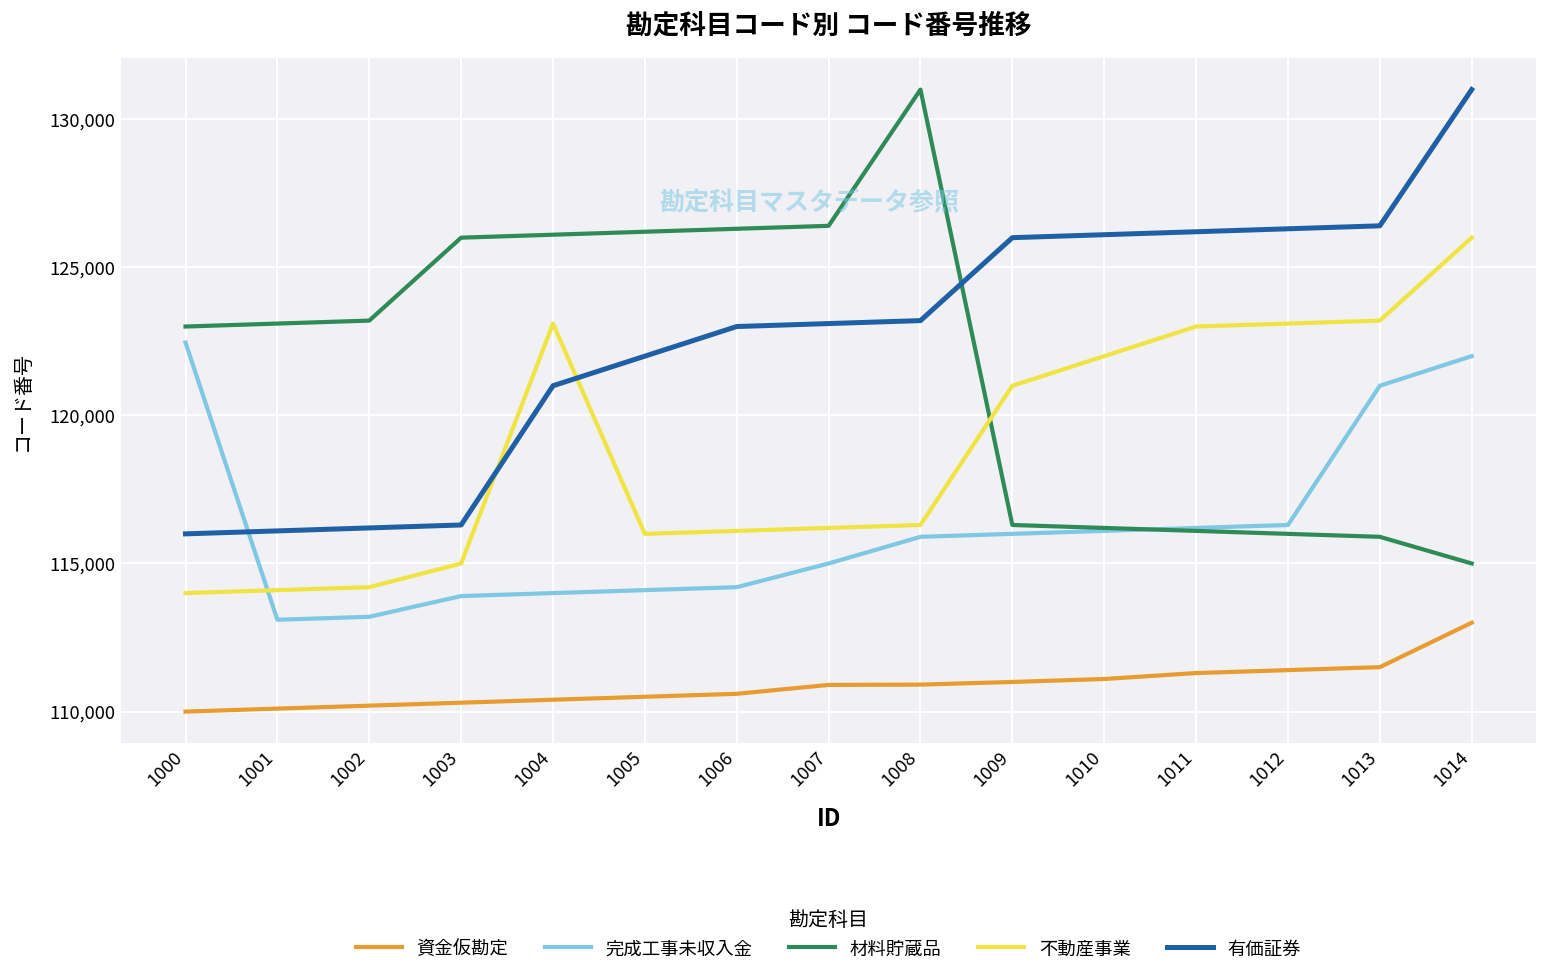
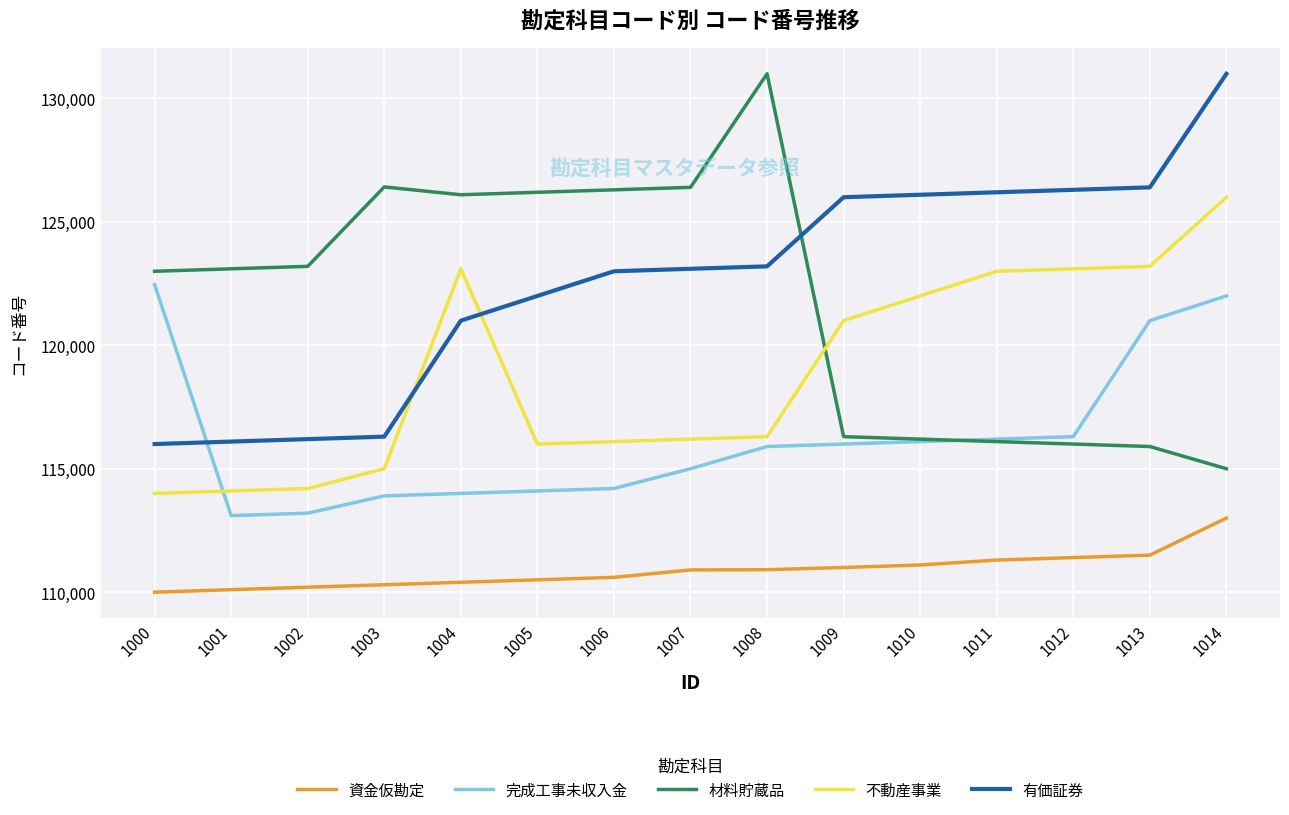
材料貯蔵品, 1003: 126,000 -> 126,400
